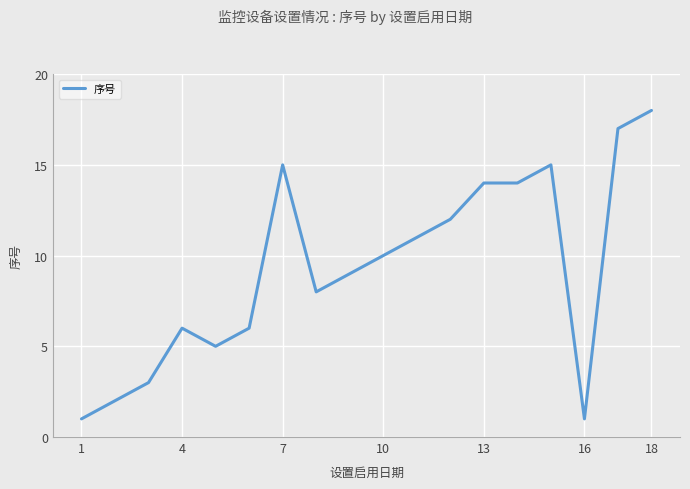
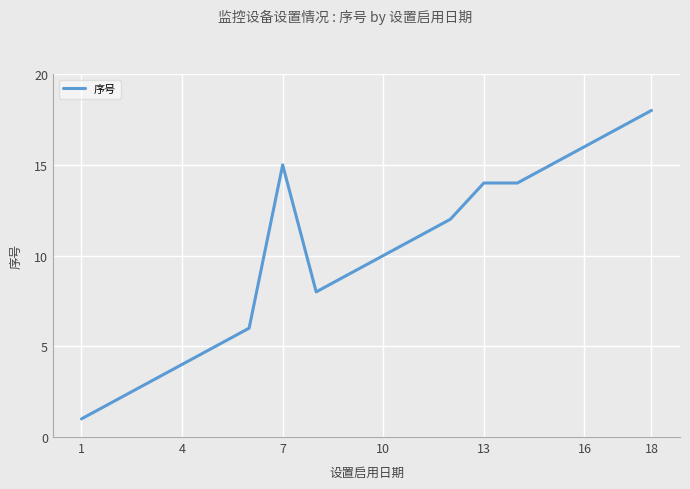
4: 6 -> 4
16: 1 -> 16
